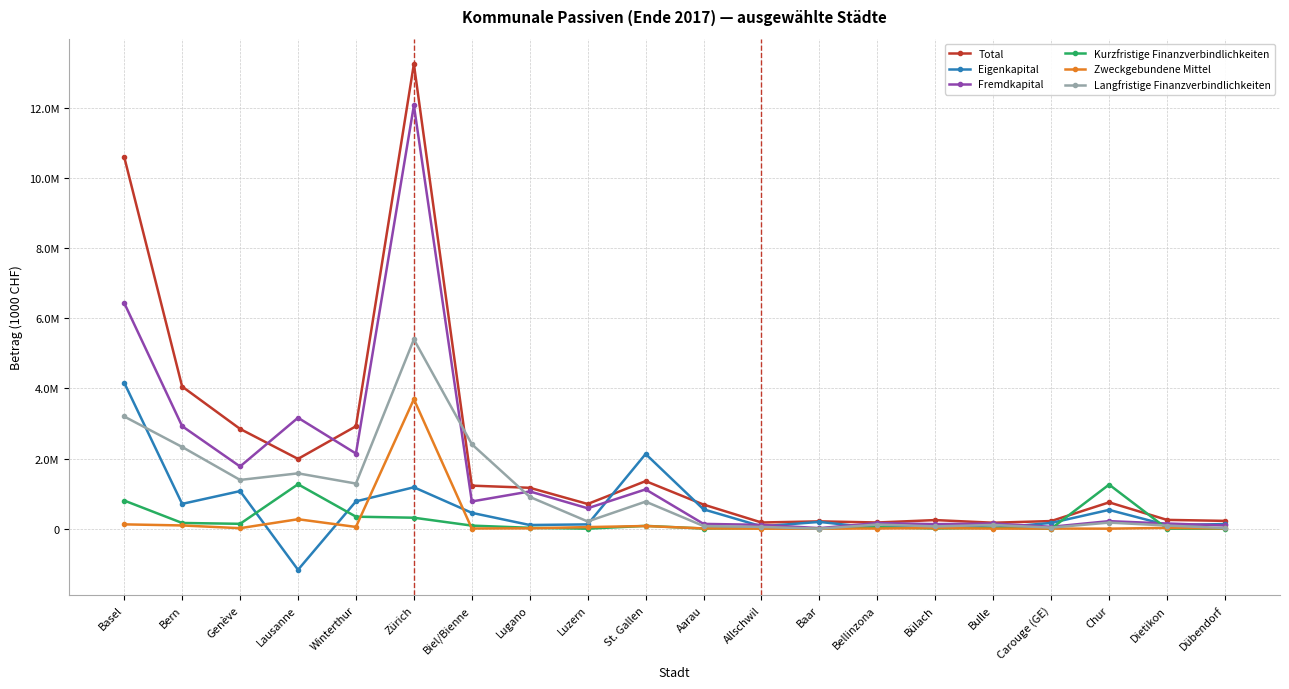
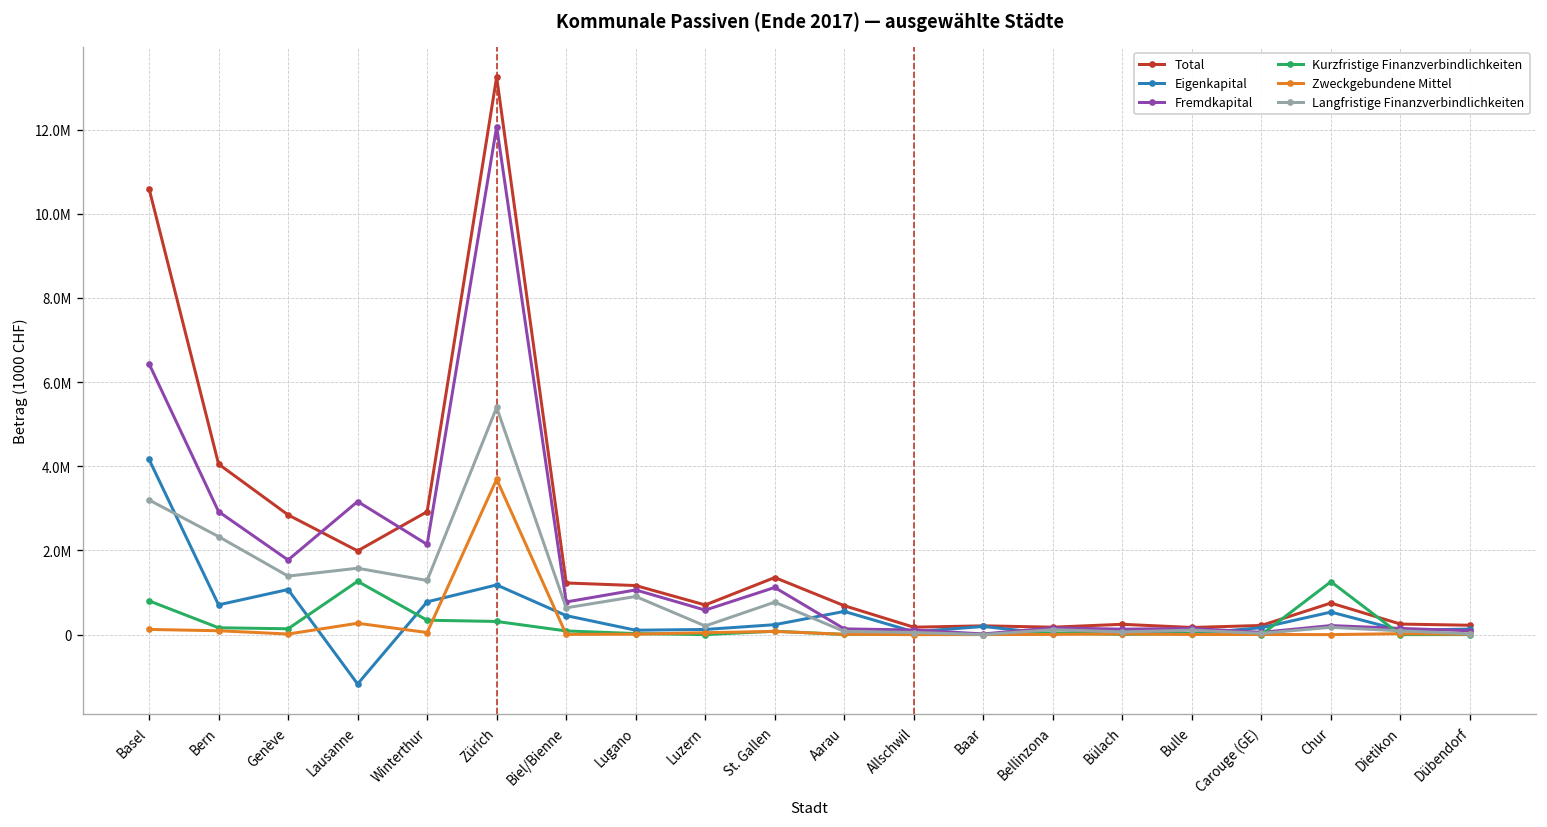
Langfristige Finanzverbindlichkeiten, Biel/Bienne: 2400000 -> 600000
Eigenkapital, St. Gallen: 2100000 -> 200000
